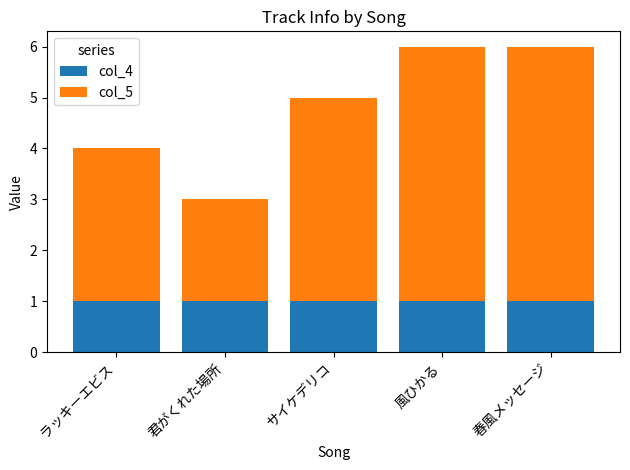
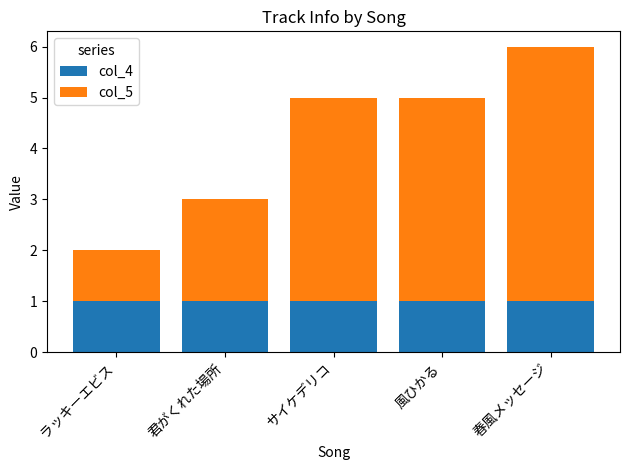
col_5, ラッキーエビス: 3 -> 1
col_5, 風ひかる: 5 -> 4
